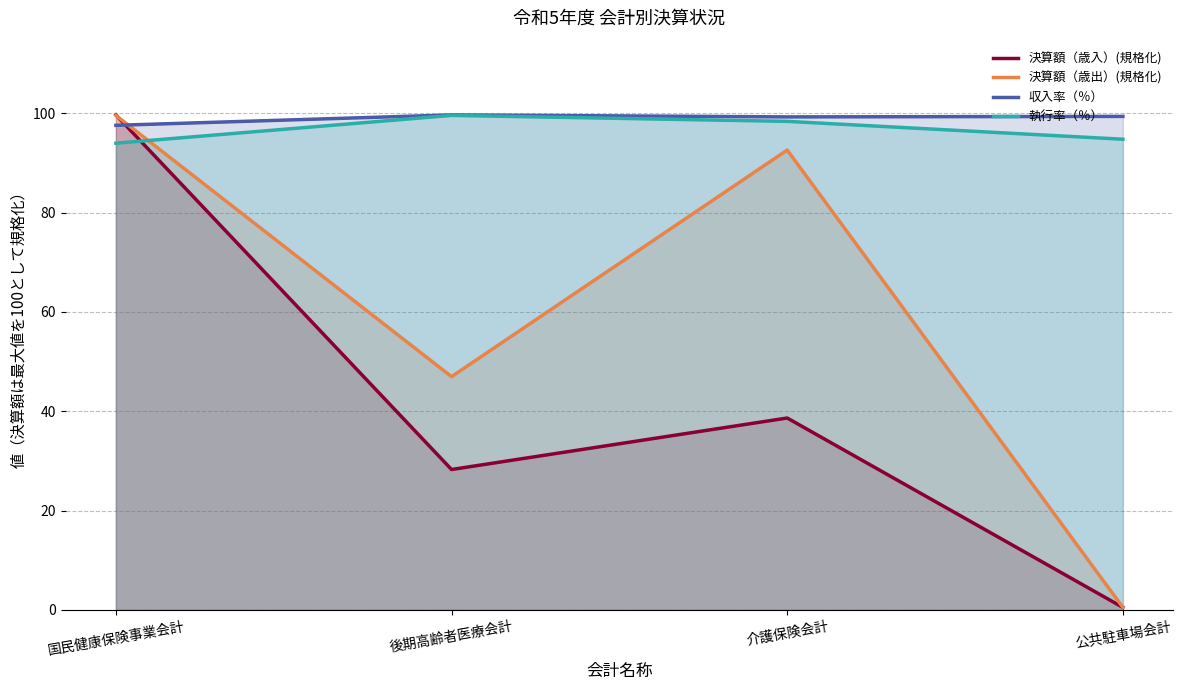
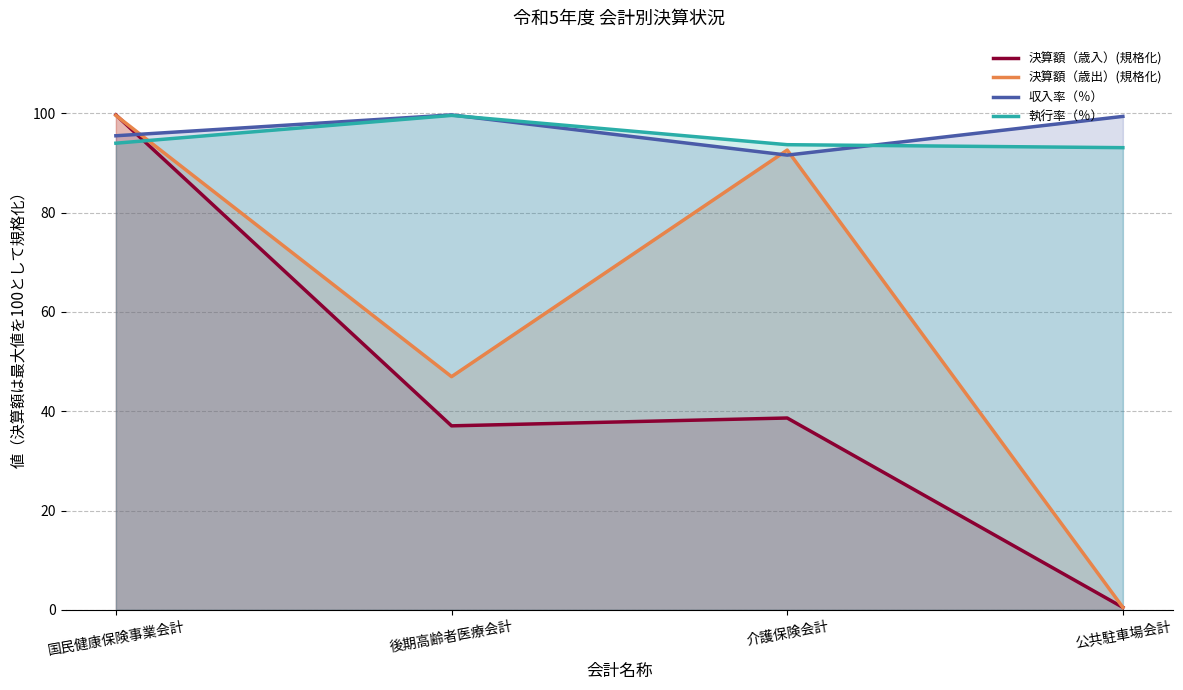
収入率（％）, 国民健康保険事業会計: 98 -> 96
決算額（歳入）(規格化), 後期高齢者医療会計: 28 -> 37
収入率（％）, 介護保険会計: 99 -> 92
執行率（％）, 介護保険会計: 98 -> 94
執行率（％）, 公共駐車場会計: 95 -> 93
